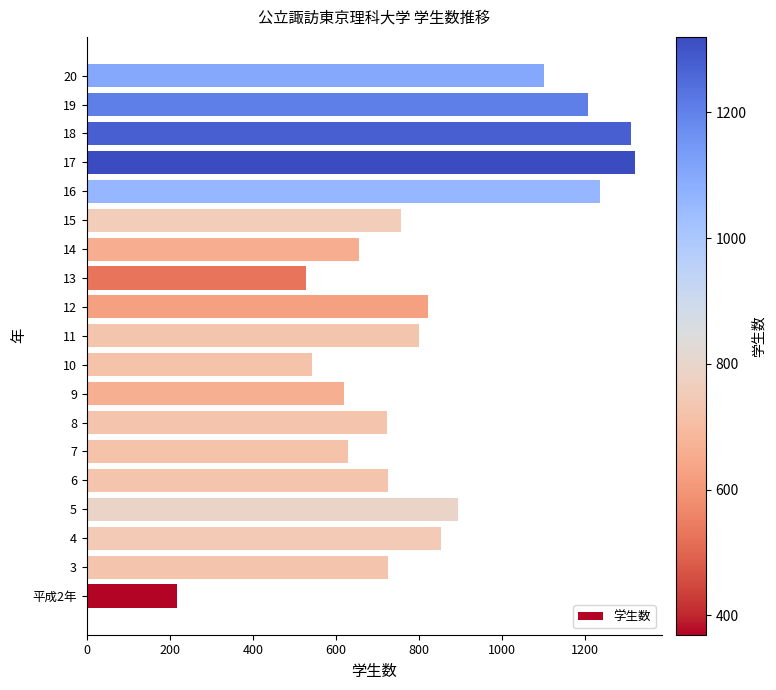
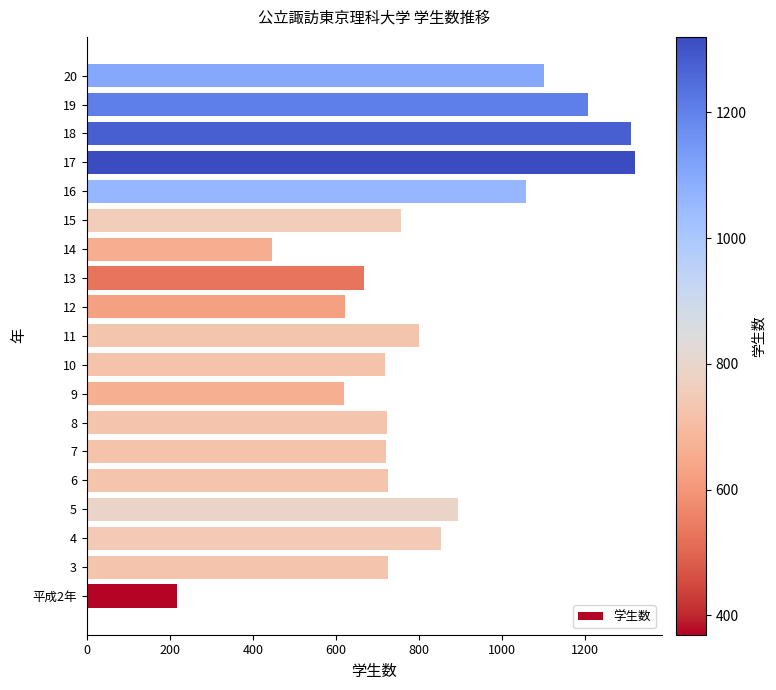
16: 1240 -> 1060
14: 660 -> 450
13: 530 -> 670
12: 820 -> 620
10: 540 -> 720
7: 630 -> 720
